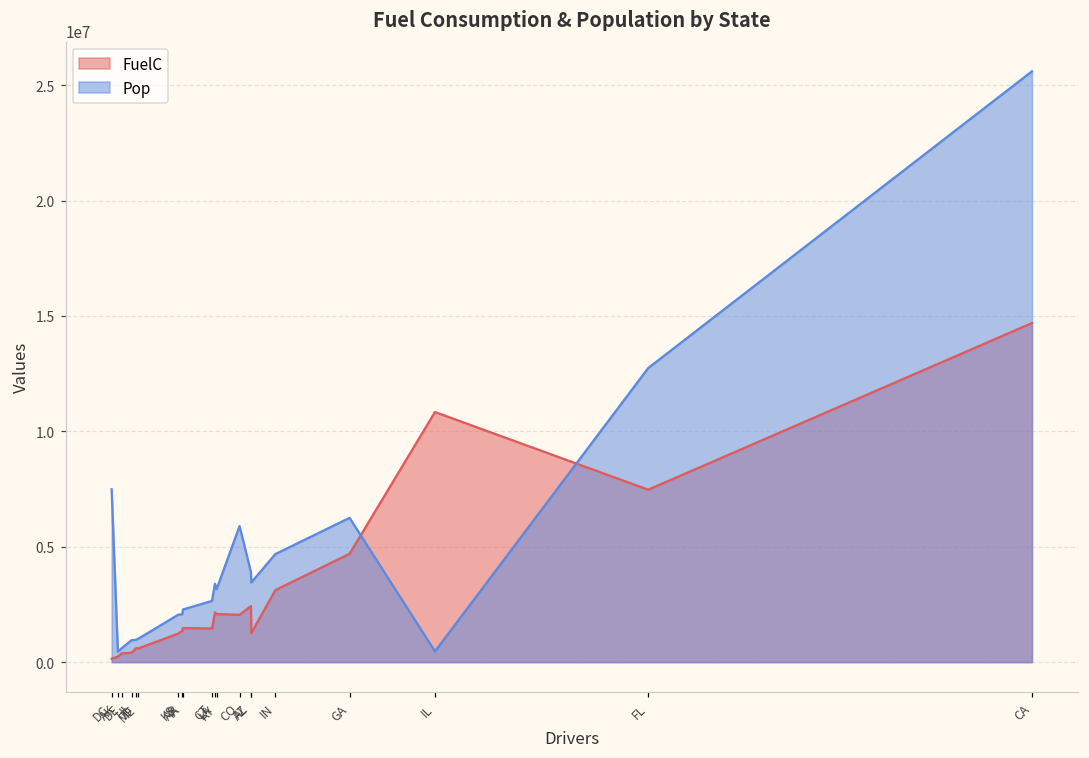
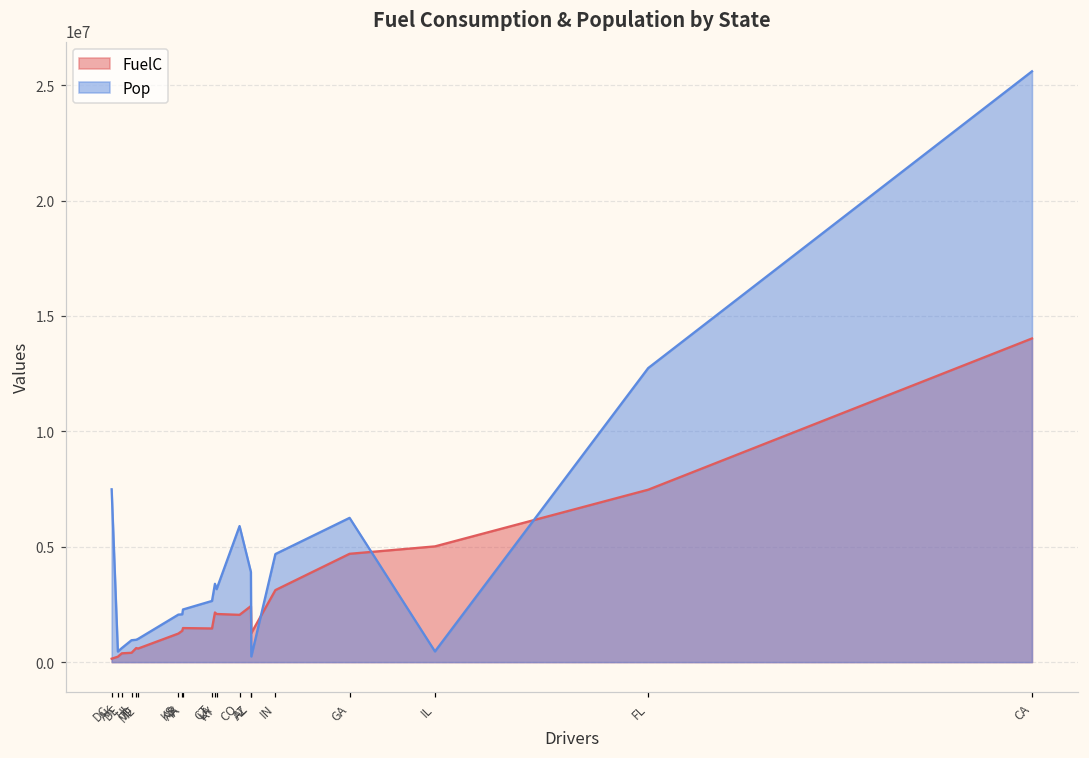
Pop, AL: 3500000 -> 200000
FuelC, IL: 10800000 -> 5000000
FuelC, CA: 14700000 -> 14000000
